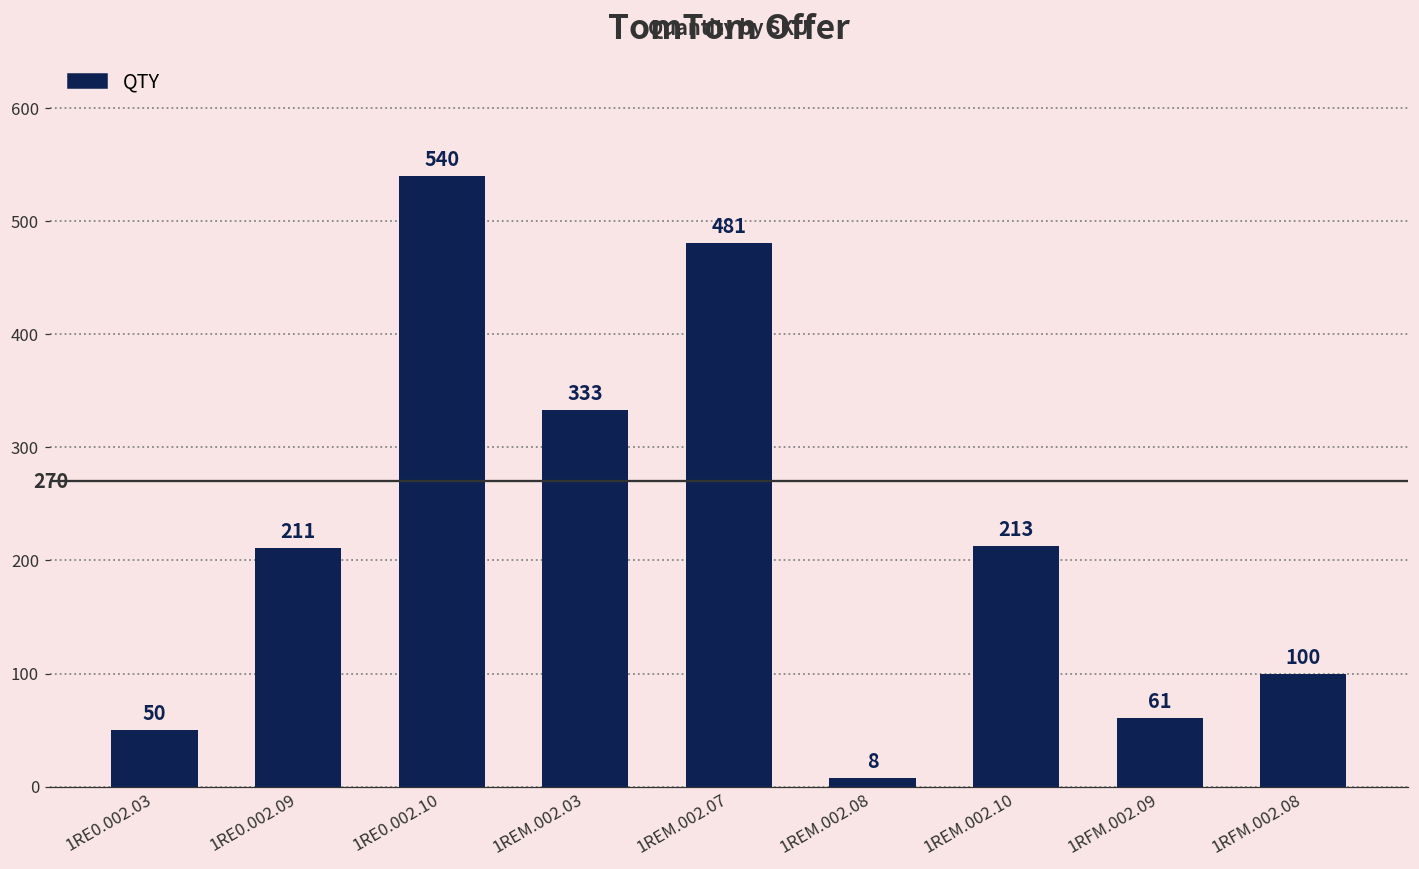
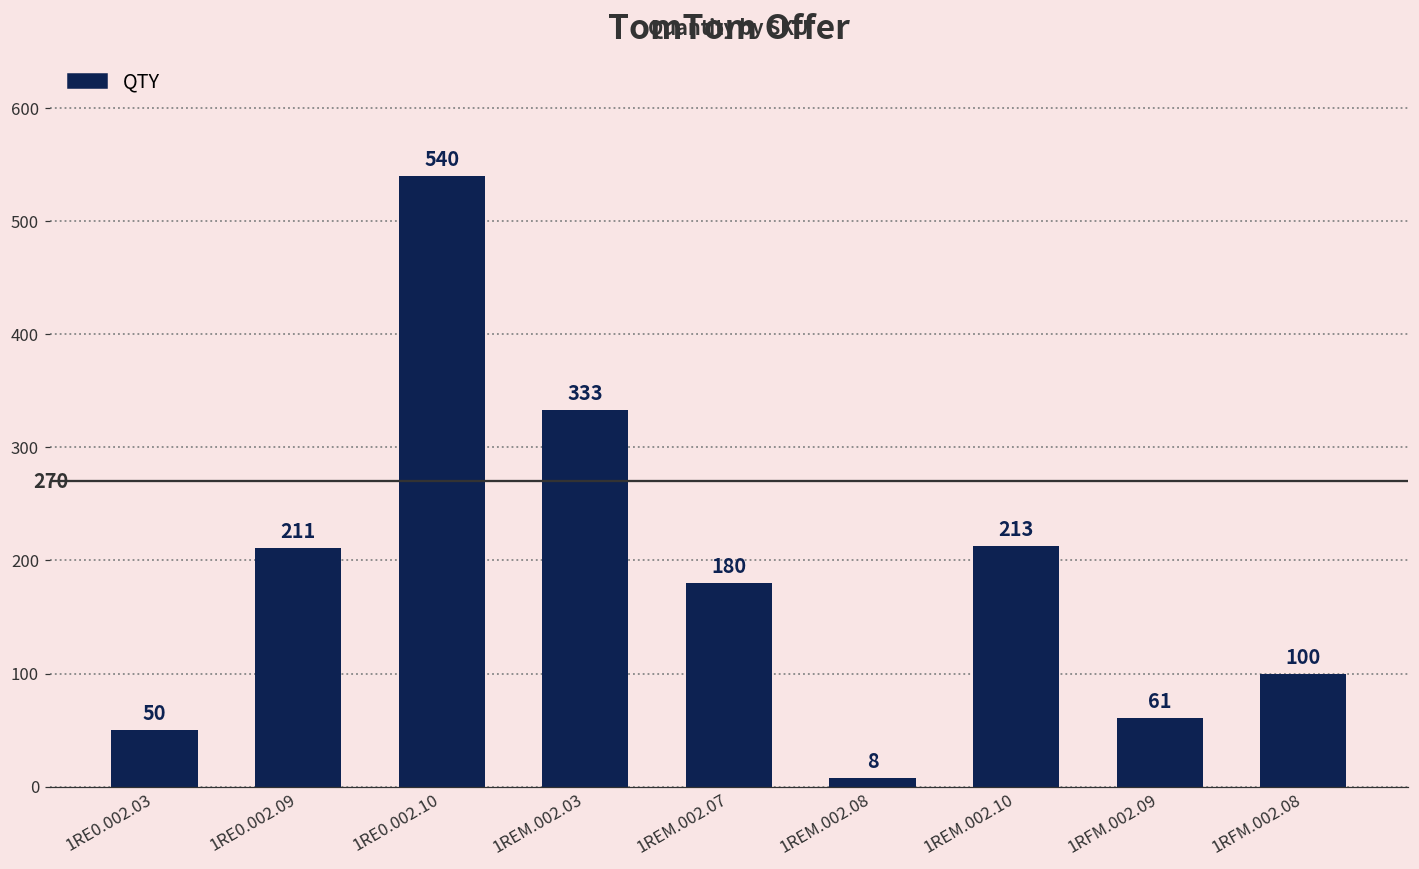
1REM.002.07: 481 -> 180
